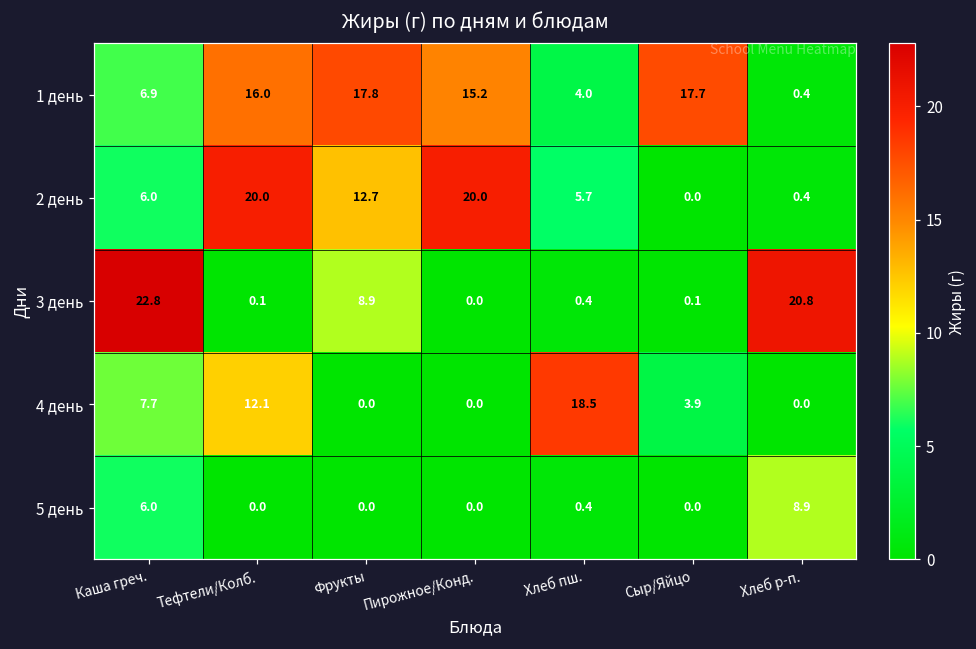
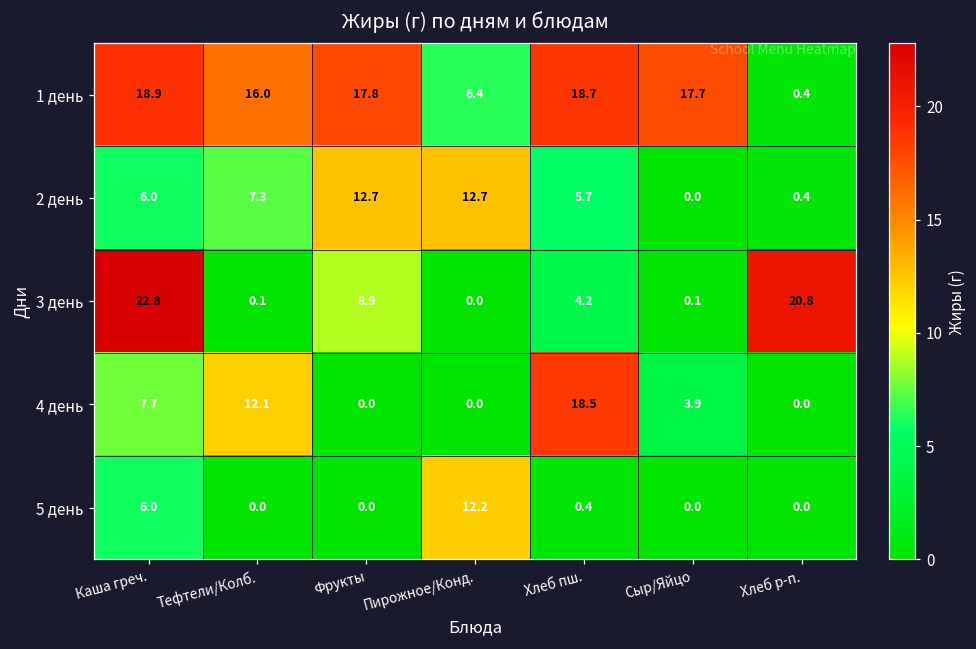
1 день, Каша греч.: 6.9 -> 18.9
1 день, Пирожное/Конд.: 15.2 -> 6.4
1 день, Хлеб пш.: 4.0 -> 18.7
2 день, Тефтели/Колб.: 20.0 -> 7.3
2 день, Пирожное/Конд.: 20.0 -> 12.7
3 день, Хлеб пш.: 0.4 -> 4.2
5 день, Пирожное/Конд.: 0.0 -> 12.2
5 день, Хлеб р-п.: 8.9 -> 0.0
